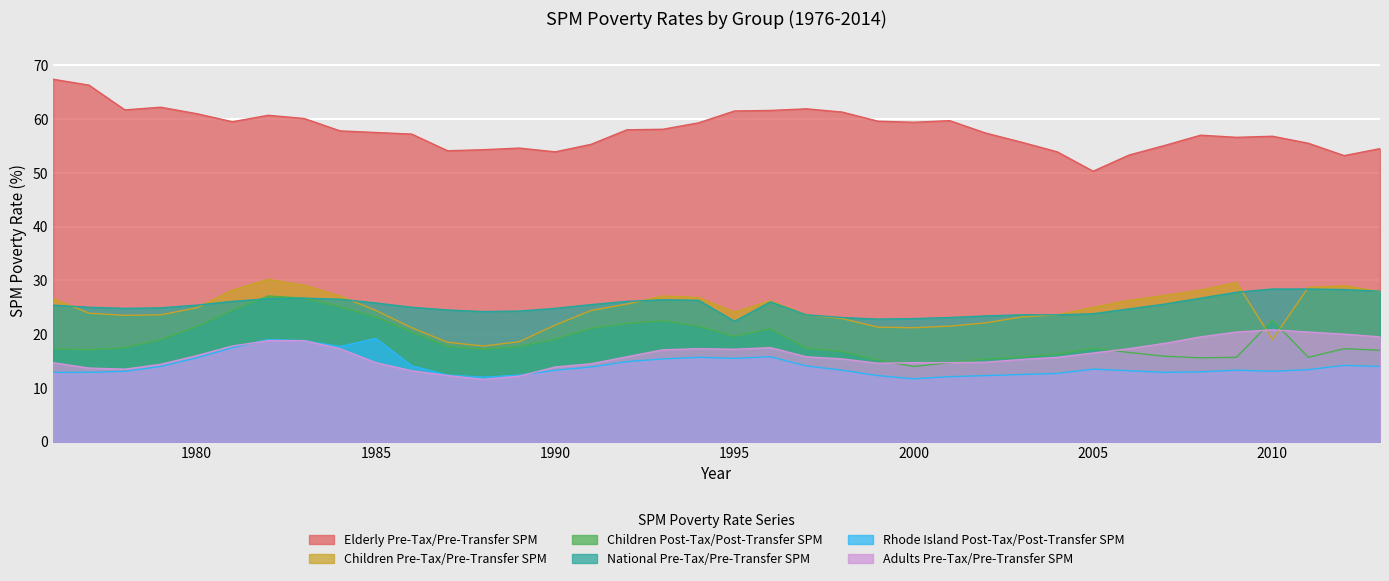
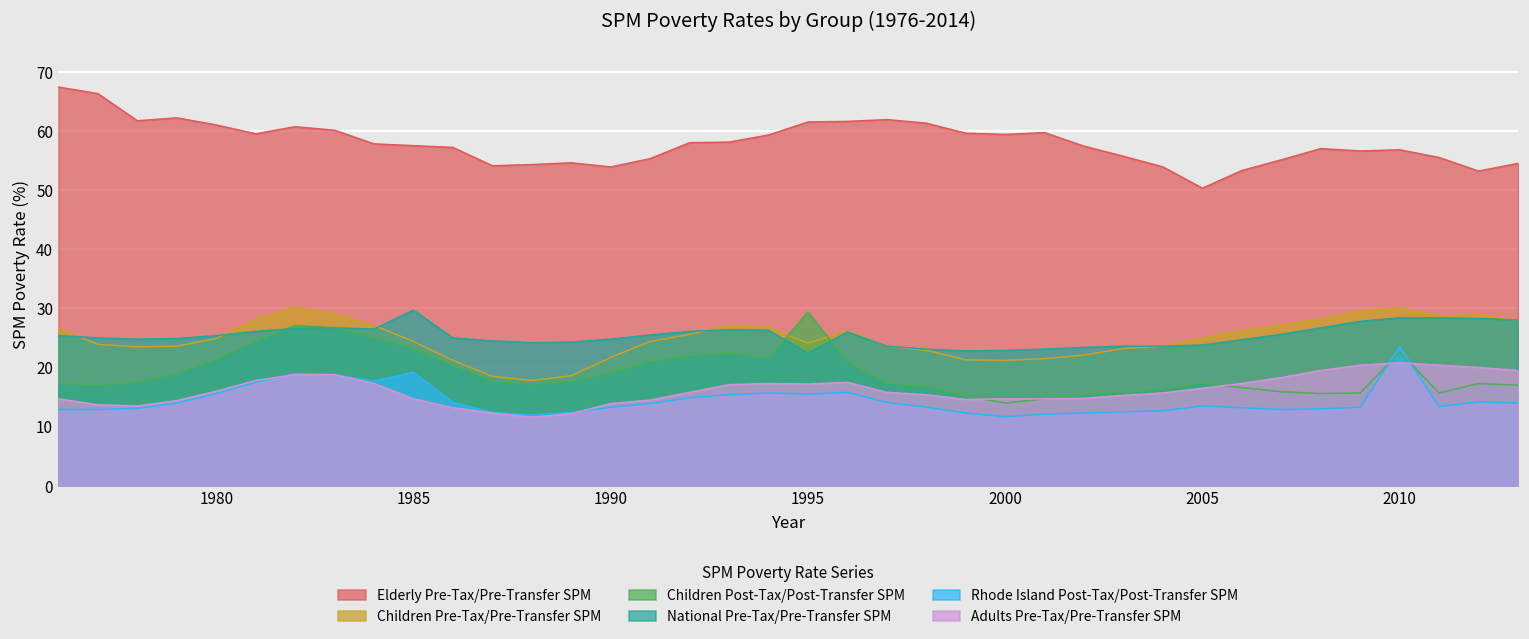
National Pre-Tax/Pre-Transfer SPM, 1985: 26 -> 30
Children Post-Tax/Post-Transfer SPM, 1995: 20 -> 29
Children Pre-Tax/Pre-Transfer SPM, 2010: 19 -> 30
Rhode Island Post-Tax/Post-Transfer SPM, 2010: 13 -> 24
